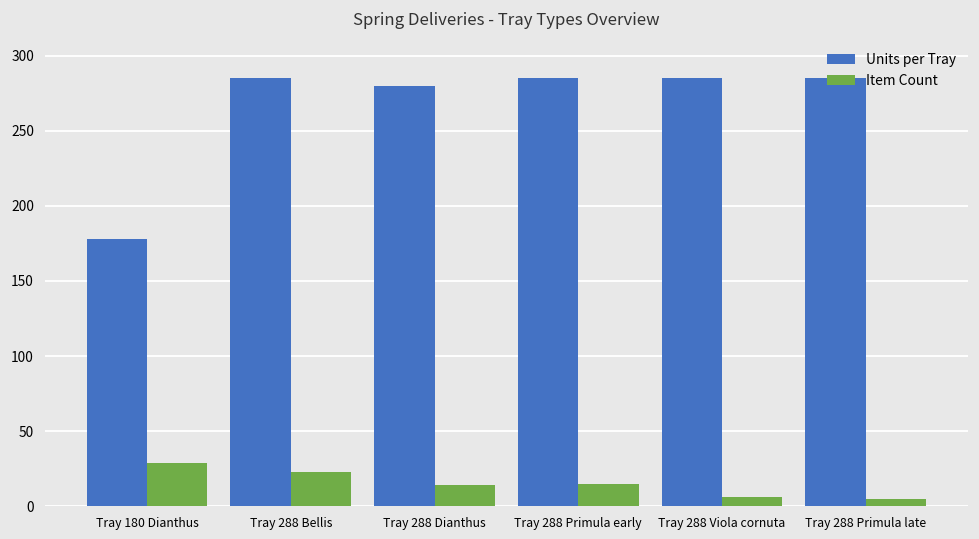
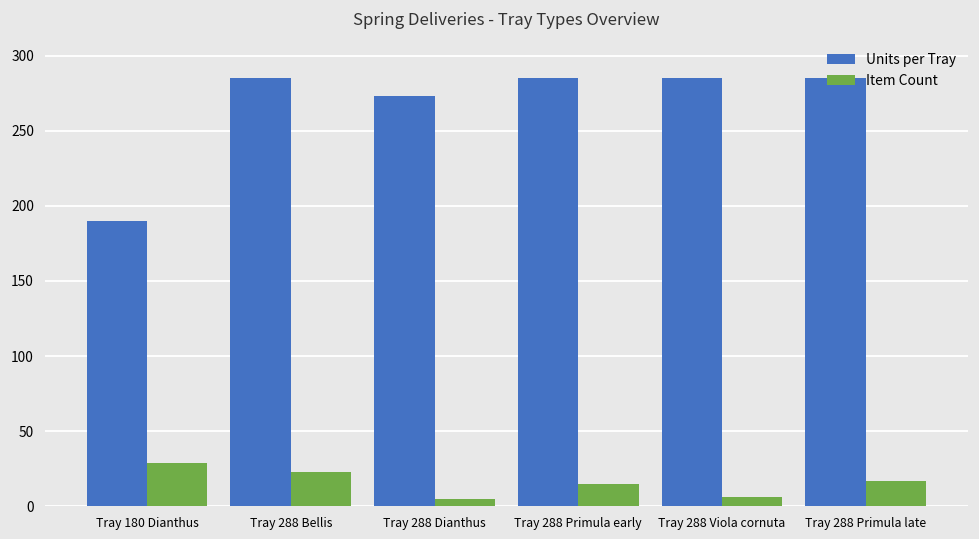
Units per Tray, Tray 180 Dianthus: 178 -> 190
Units per Tray, Tray 288 Dianthus: 280 -> 273
Item Count, Tray 288 Dianthus: 14 -> 5
Item Count, Tray 288 Primula late: 5 -> 17
